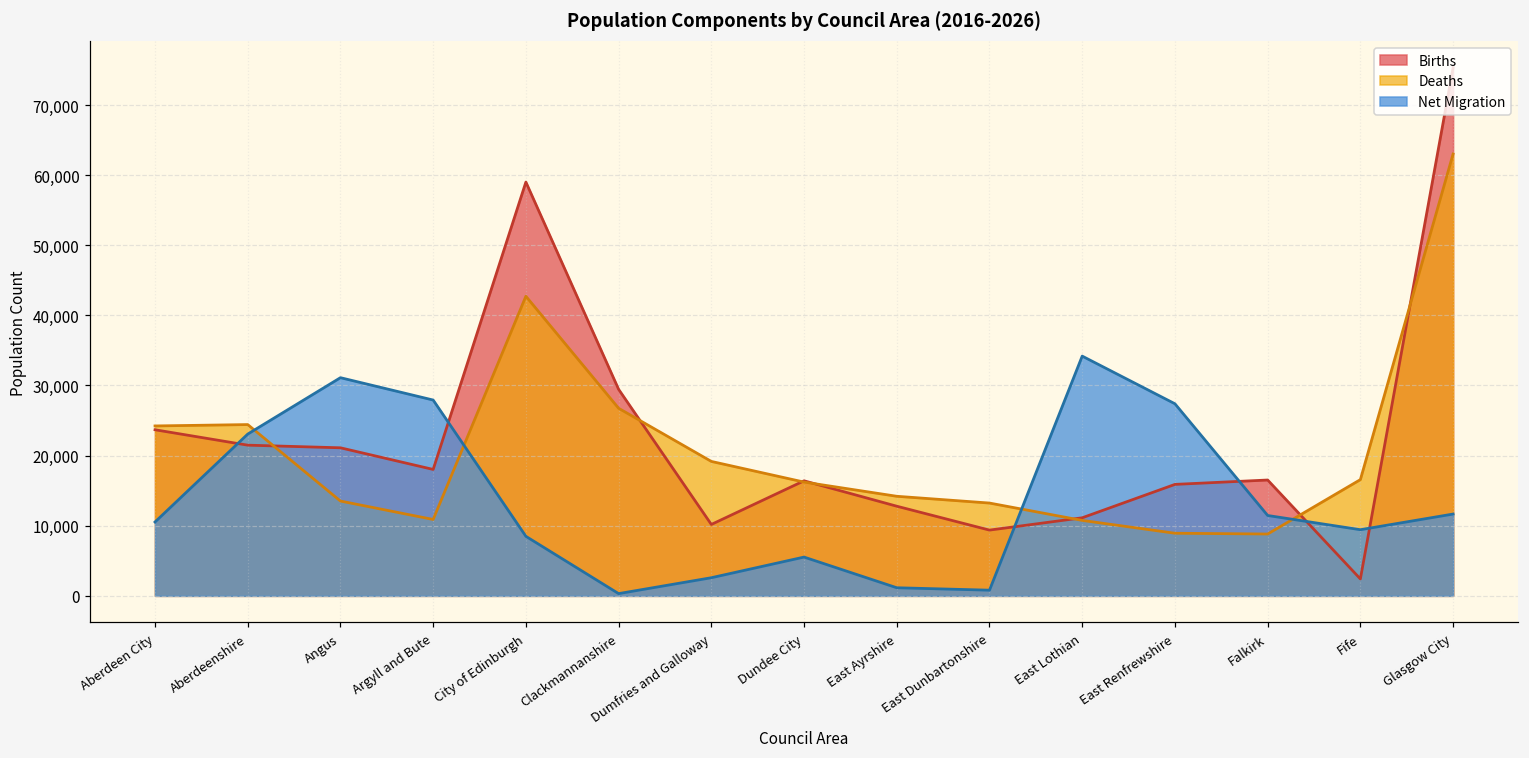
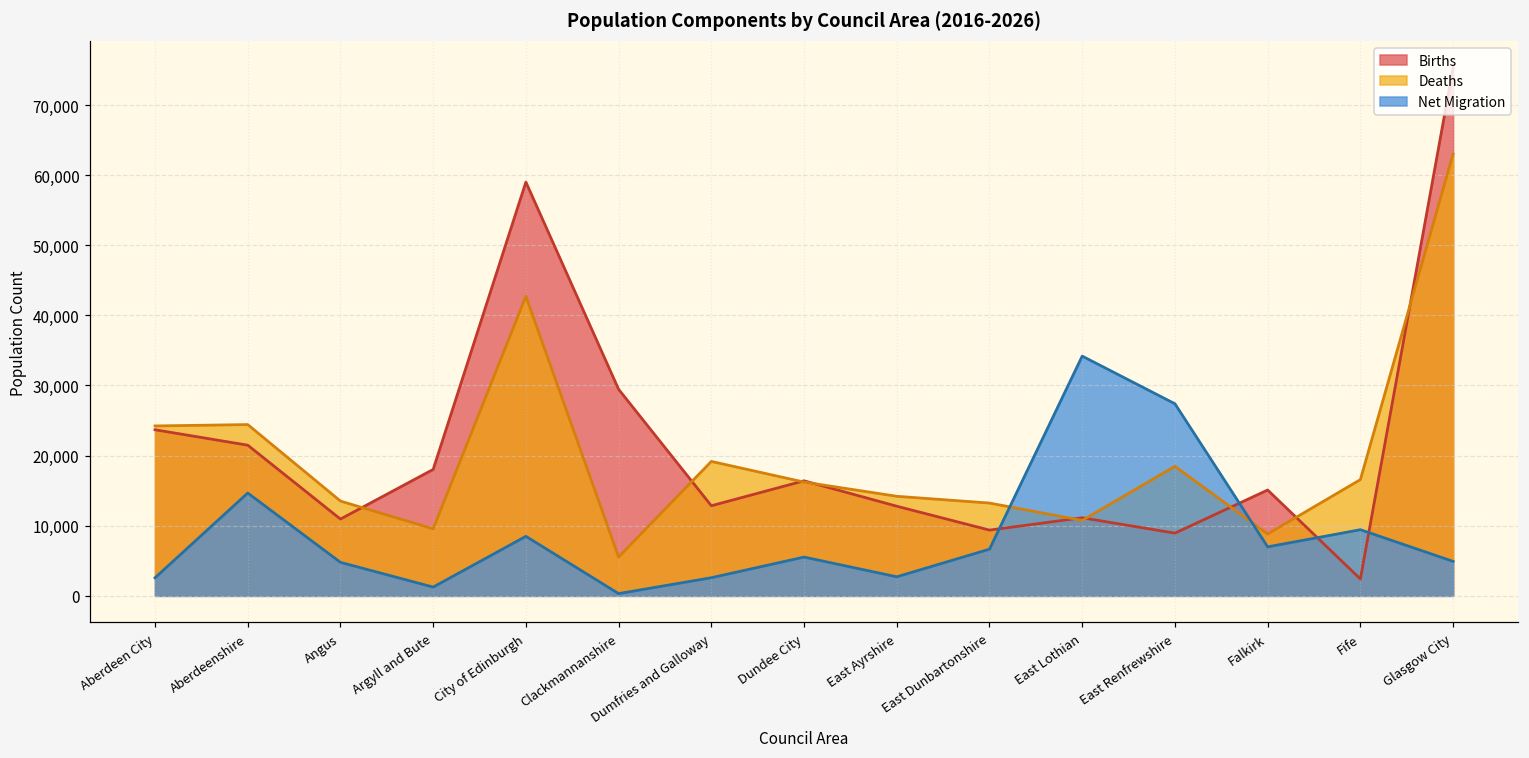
Net Migration, Aberdeen City: 11,000 -> 3,000
Net Migration, Aberdeenshire: 23,000 -> 15,000
Births, Angus: 21,000 -> 11,000
Net Migration, Angus: 31,000 -> 5,000
Deaths, Argyll and Bute: 11,000 -> 10,000
Net Migration, Argyll and Bute: 28,000 -> 1,000
Deaths, Clackmannanshire: 27,000 -> 6,000
Births, Dumfries and Galloway: 10,000 -> 13,000
Net Migration, East Ayrshire: 1,000 -> 3,000
Net Migration, East Dunbartonshire: 1,000 -> 7,000
Births, East Renfrewshire: 16,000 -> 9,000
Deaths, East Renfrewshire: 9,000 -> 18,000
Births, Falkirk: 17,000 -> 15,000
Net Migration, Falkirk: 11,000 -> 7,000
Net Migration, Glasgow City: 12,000 -> 5,000
